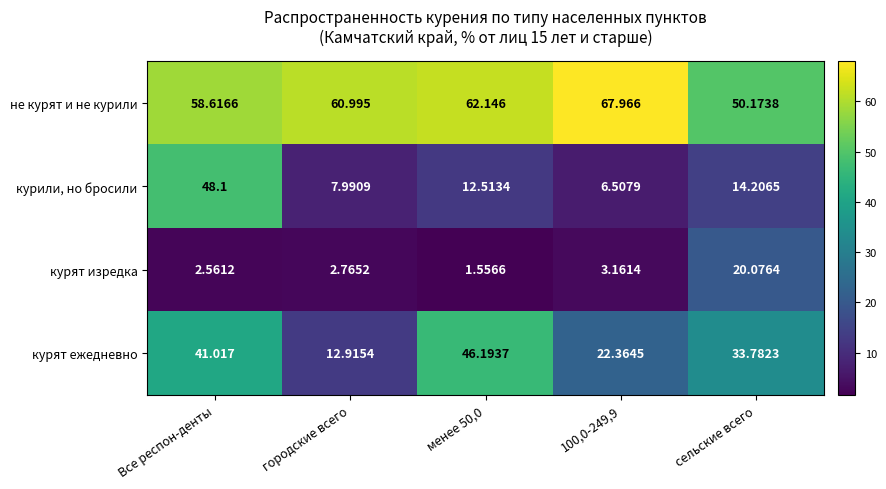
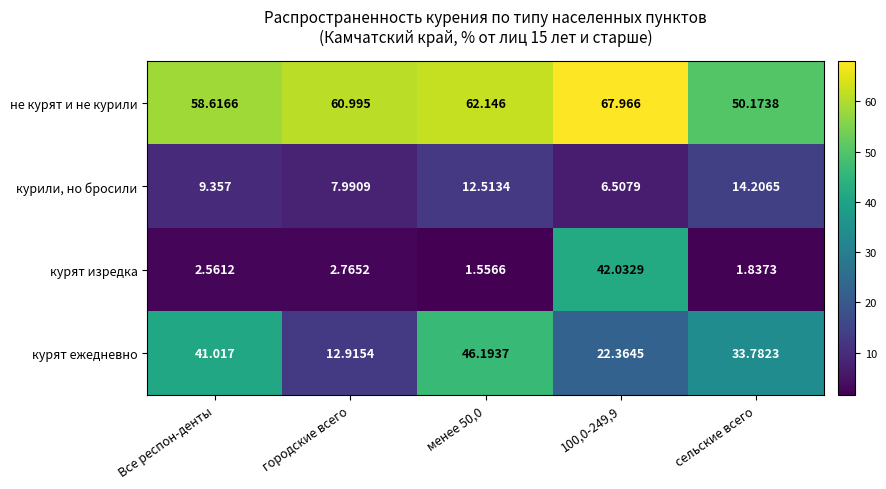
курили, но бросили, Все респон-денты: 48.1 -> 9.357
курят изредка, 100,0-249,9: 3.1614 -> 42.0329
курят изредка, сельские всего: 20.0764 -> 1.8373
